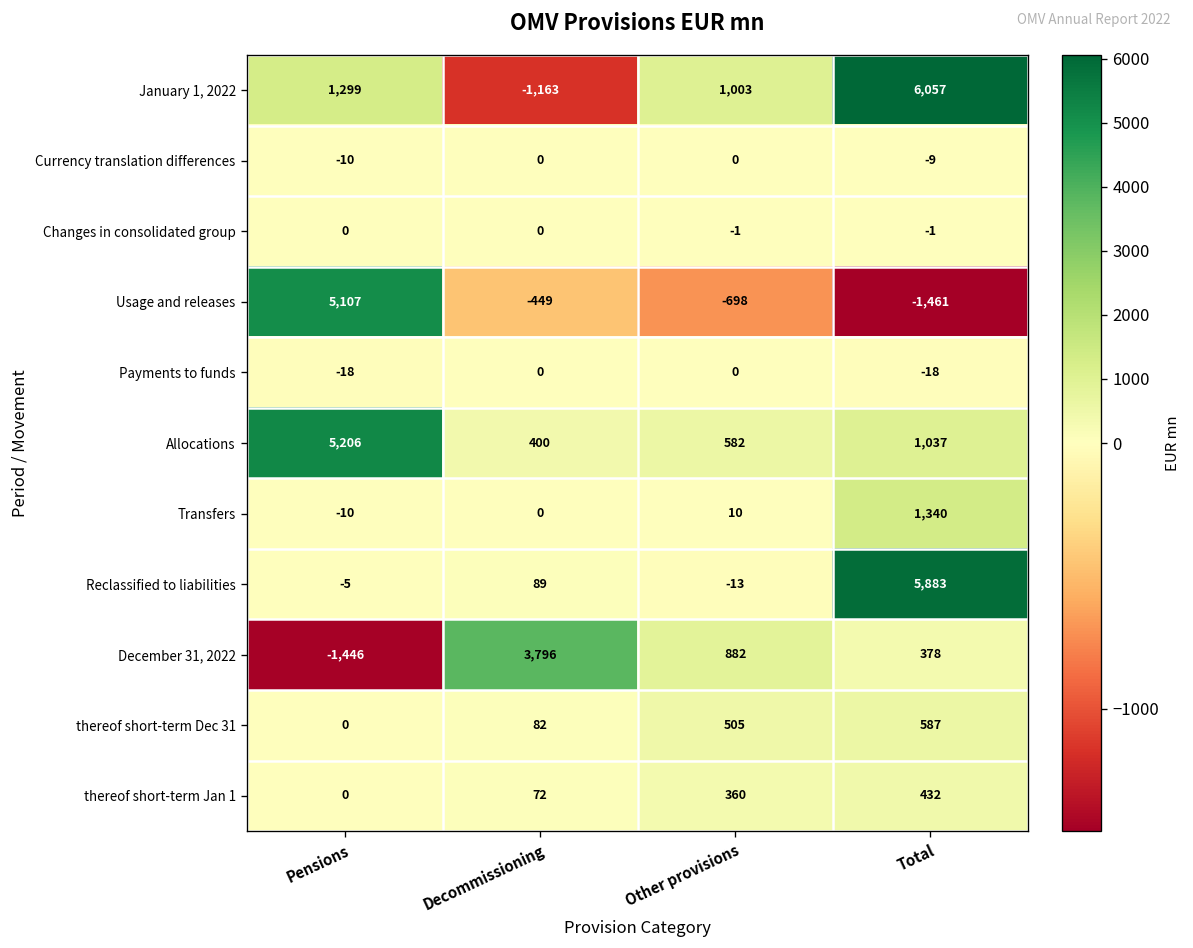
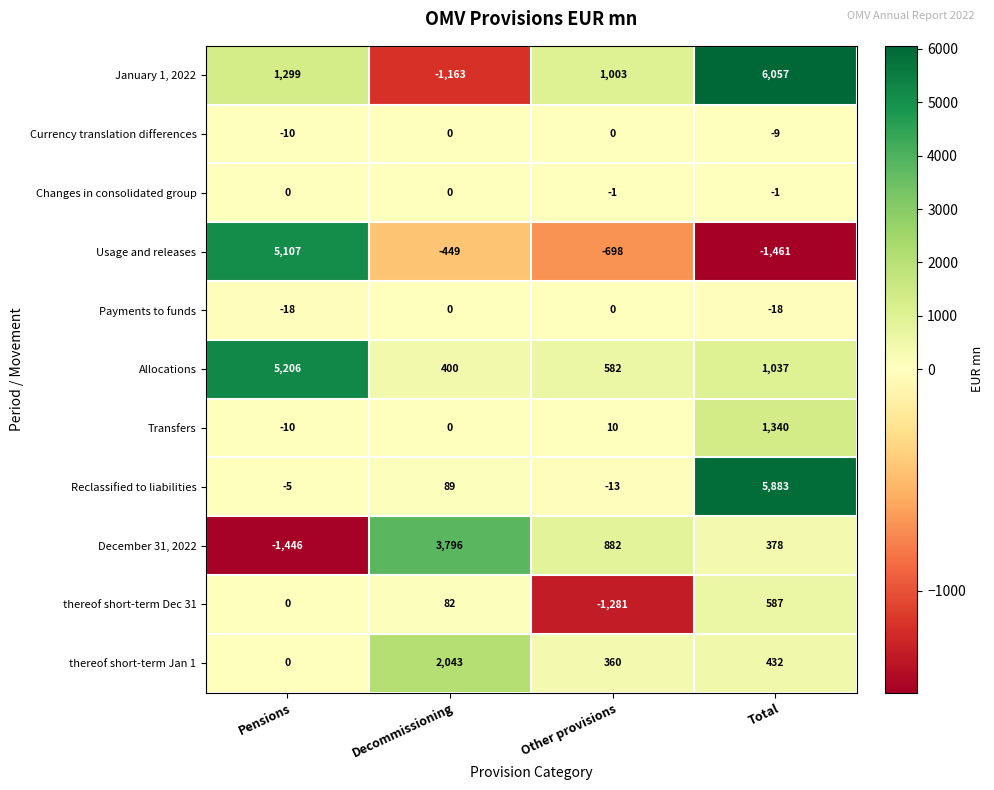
thereof short-term Dec 31, Other provisions: 505 -> -1,281
thereof short-term Jan 1, Decommissioning: 72 -> 2,043
